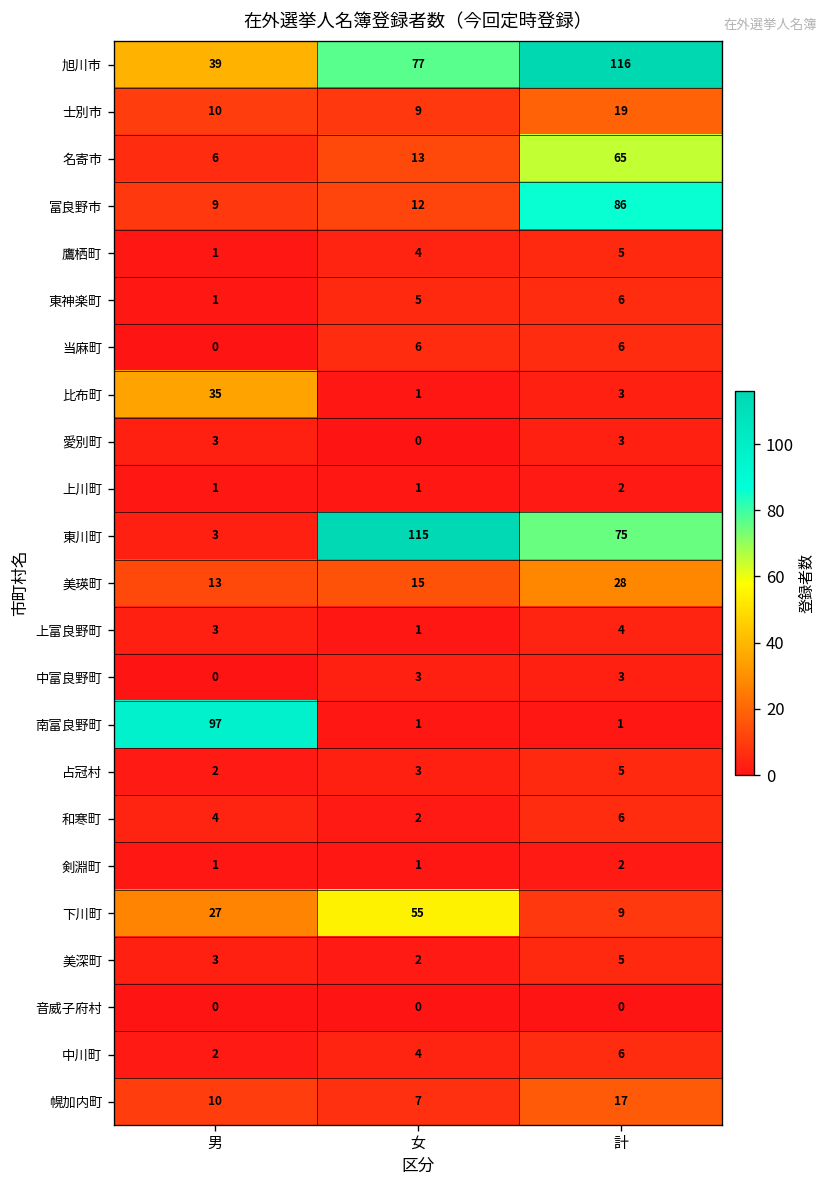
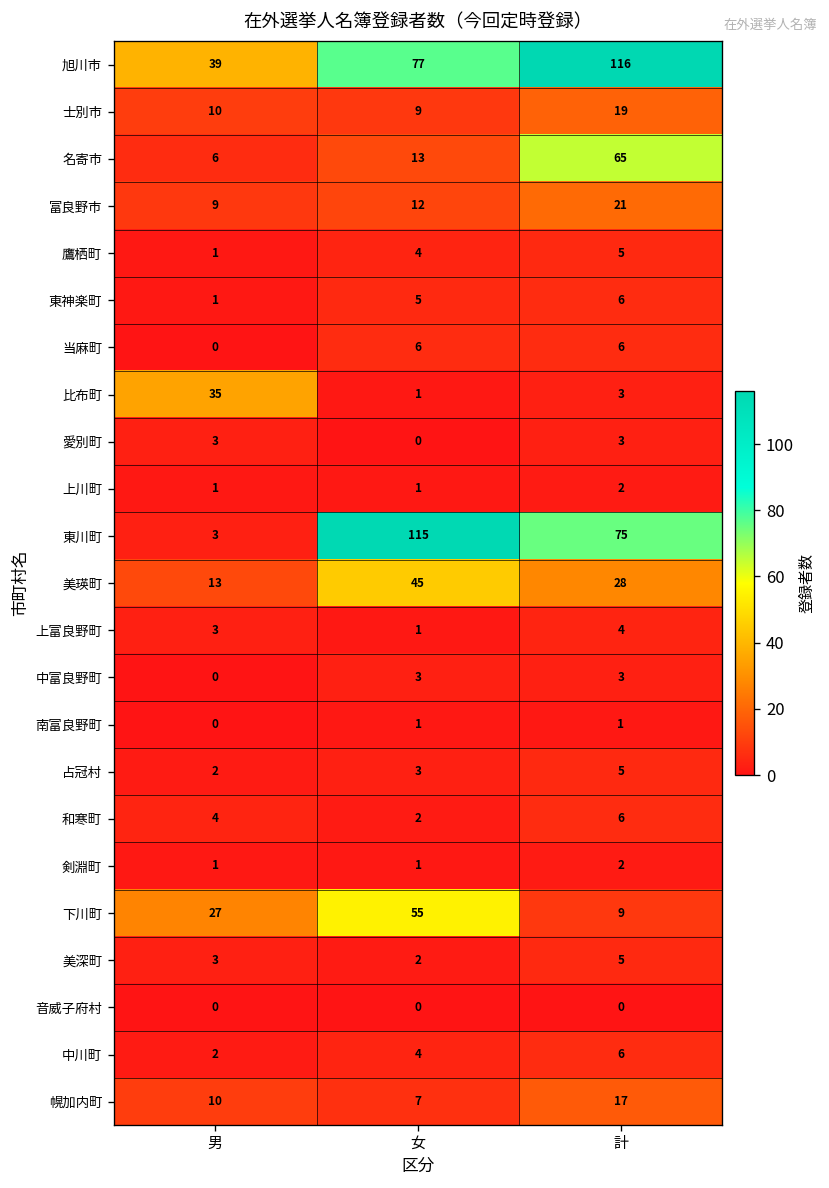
富良野市, 計: 86 -> 21
美瑛町, 女: 15 -> 45
南富良野町, 男: 97 -> 0
